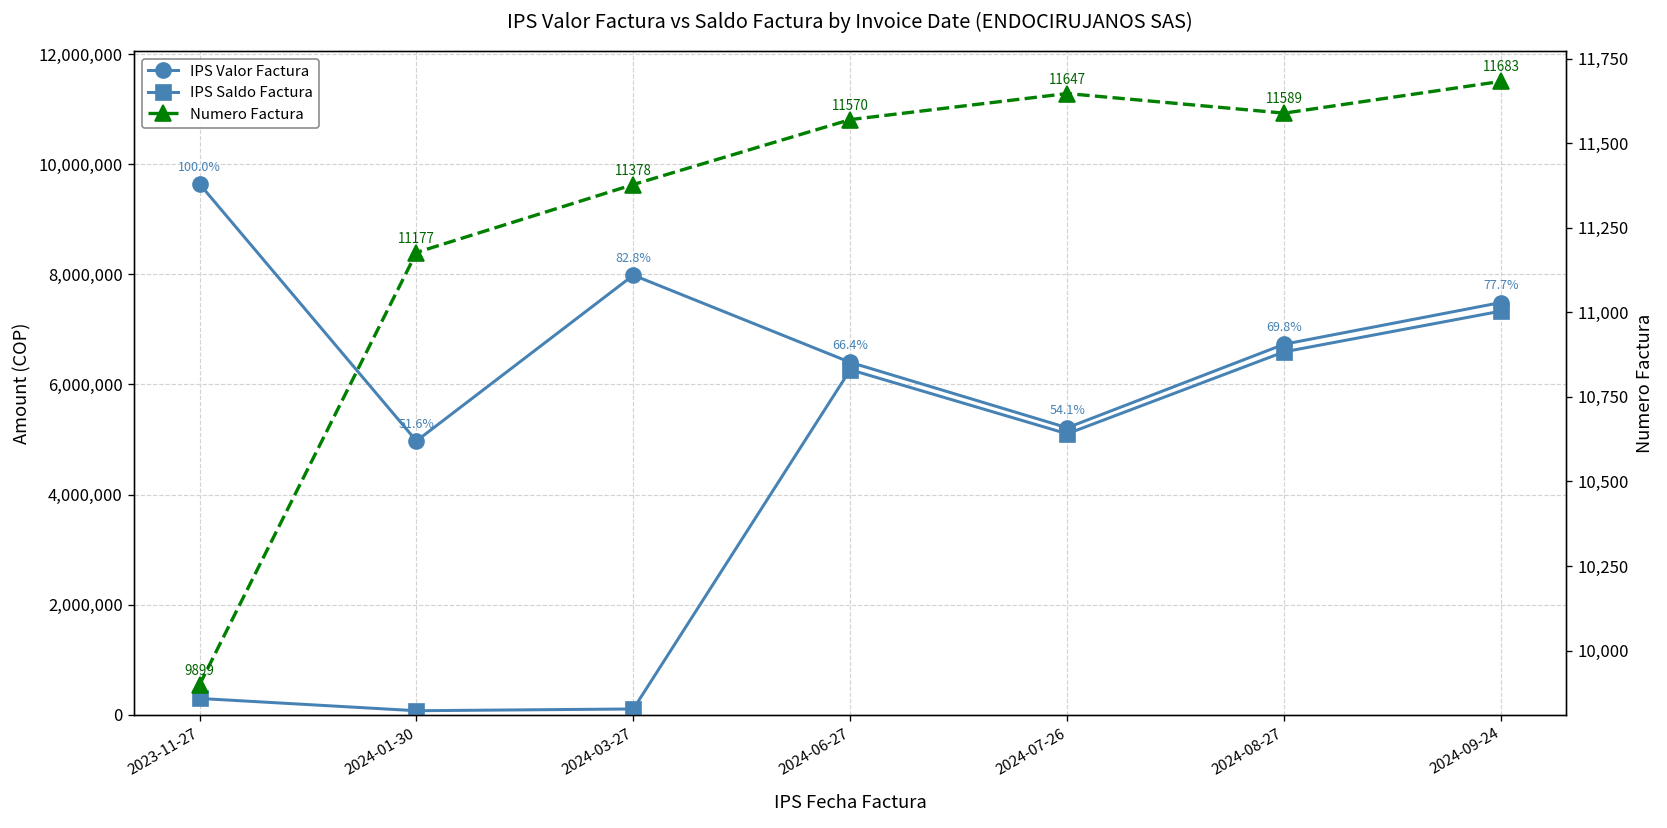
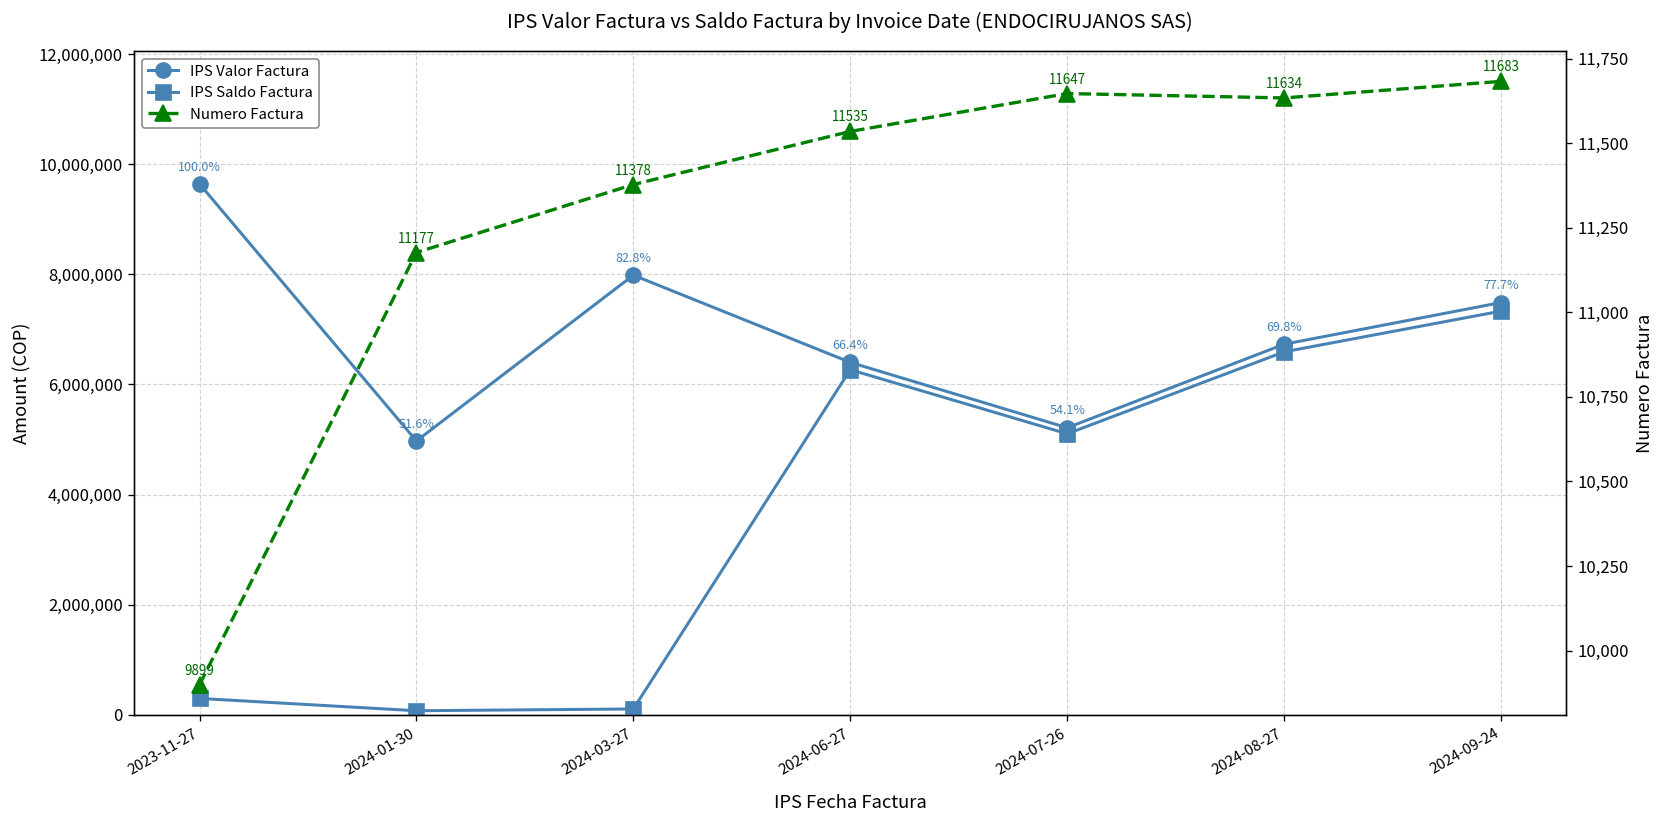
Numero Factura, 2024-06-27: 11570 -> 11535
Numero Factura, 2024-08-27: 11589 -> 11634
